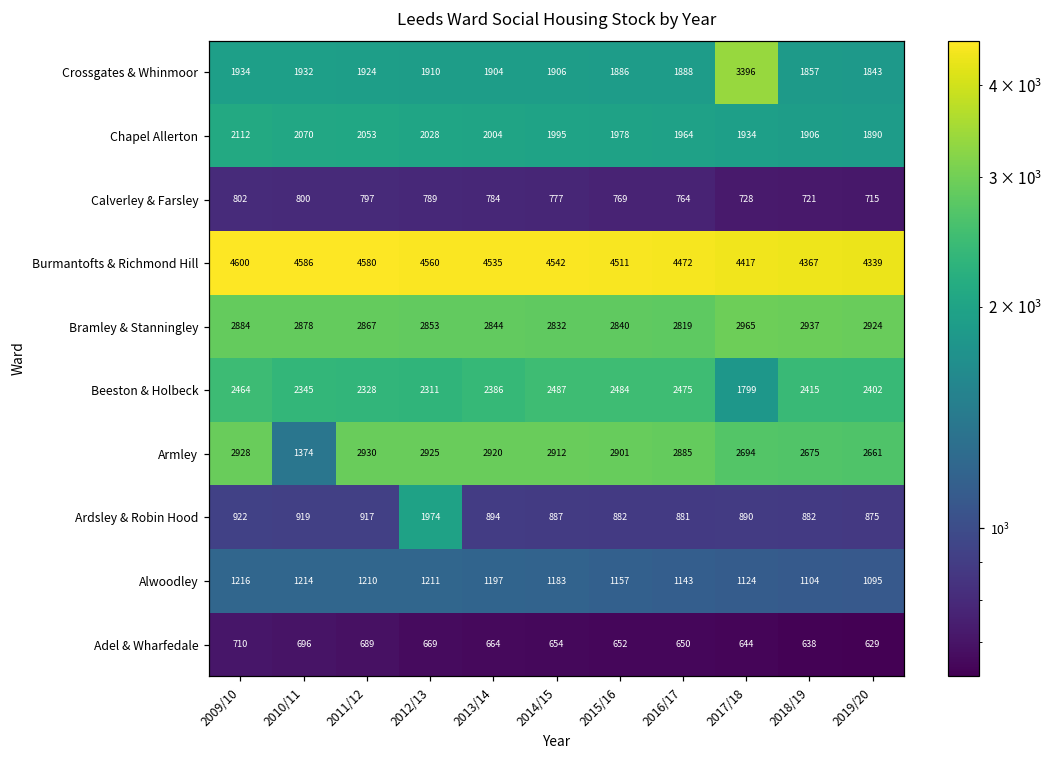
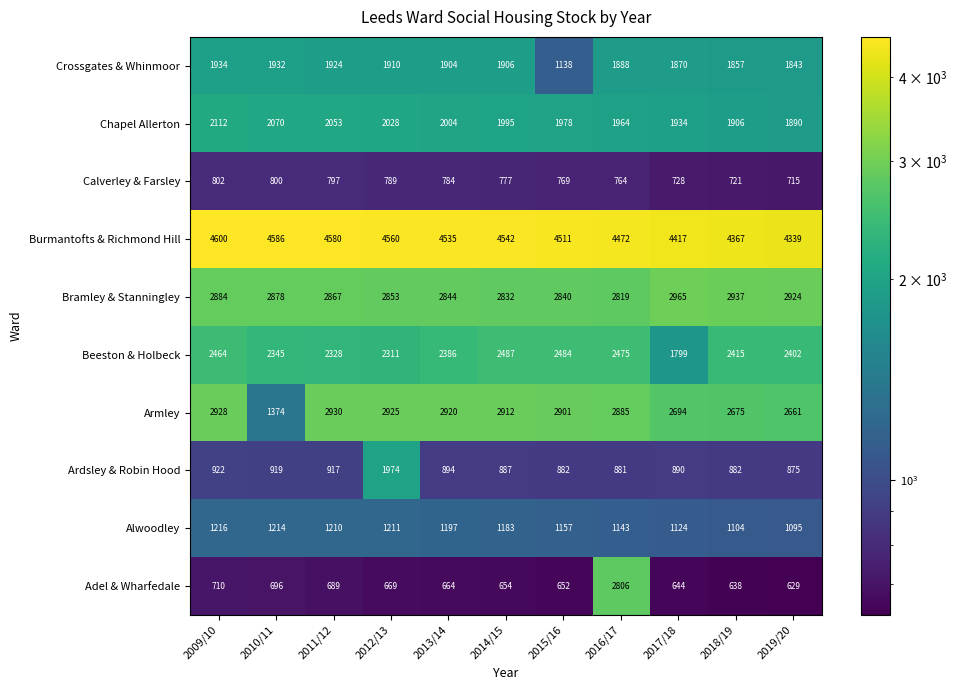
Crossgates & Whinmoor, 2015/16: 1886 -> 1138
Crossgates & Whinmoor, 2017/18: 3396 -> 1870
Adel & Wharfedale, 2016/17: 650 -> 2806
